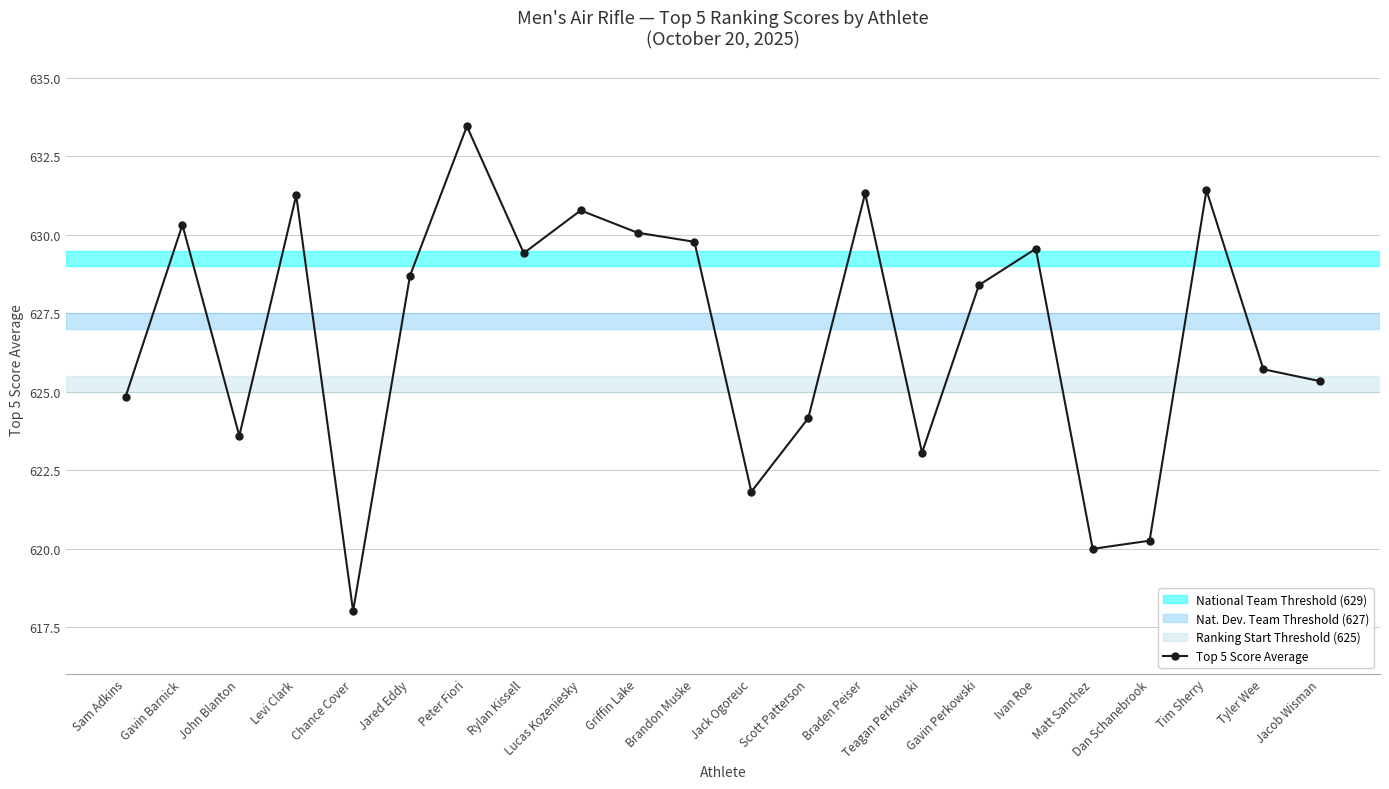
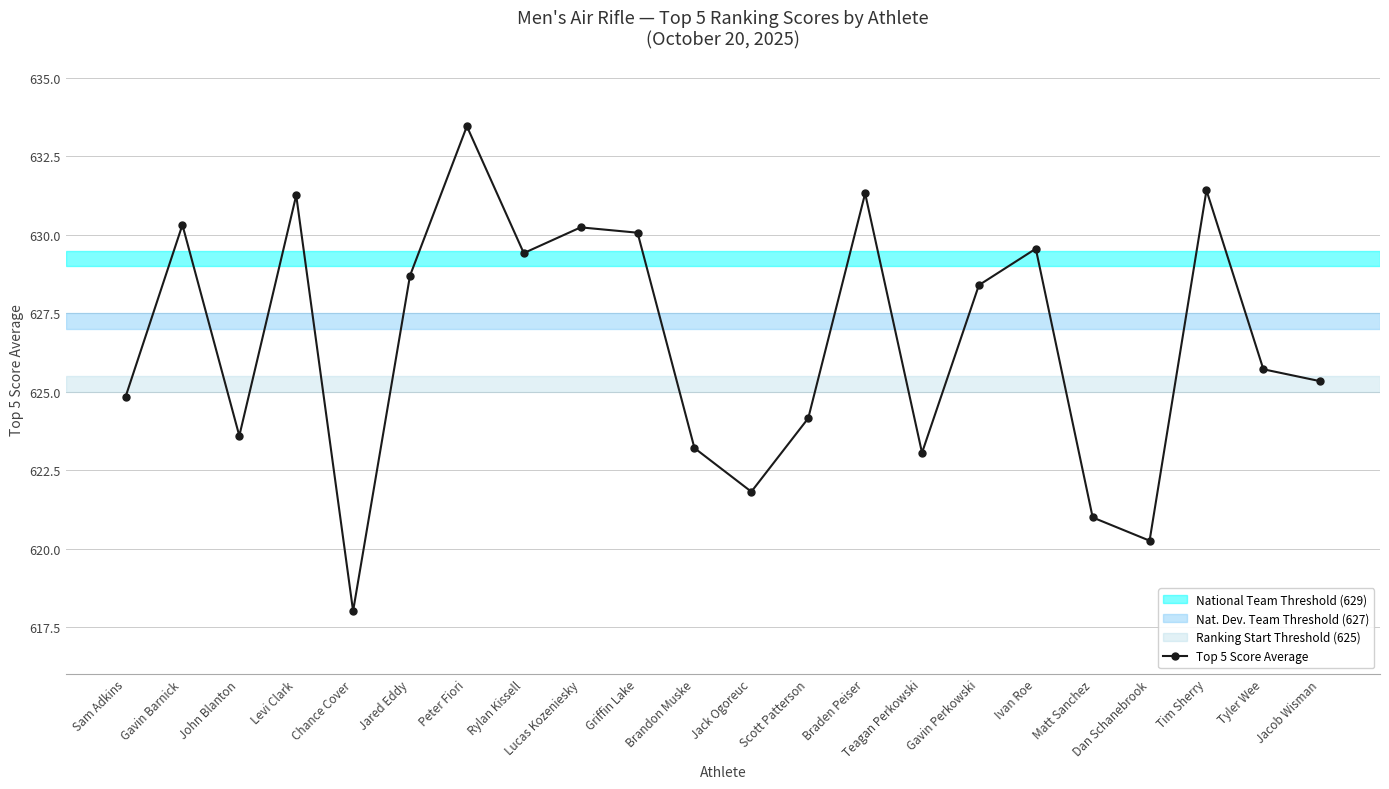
Lucas Kozeniesky: 630.8 -> 630.2
Brandon Muske: 629.8 -> 623.2
Matt Sanchez: 620 -> 621
